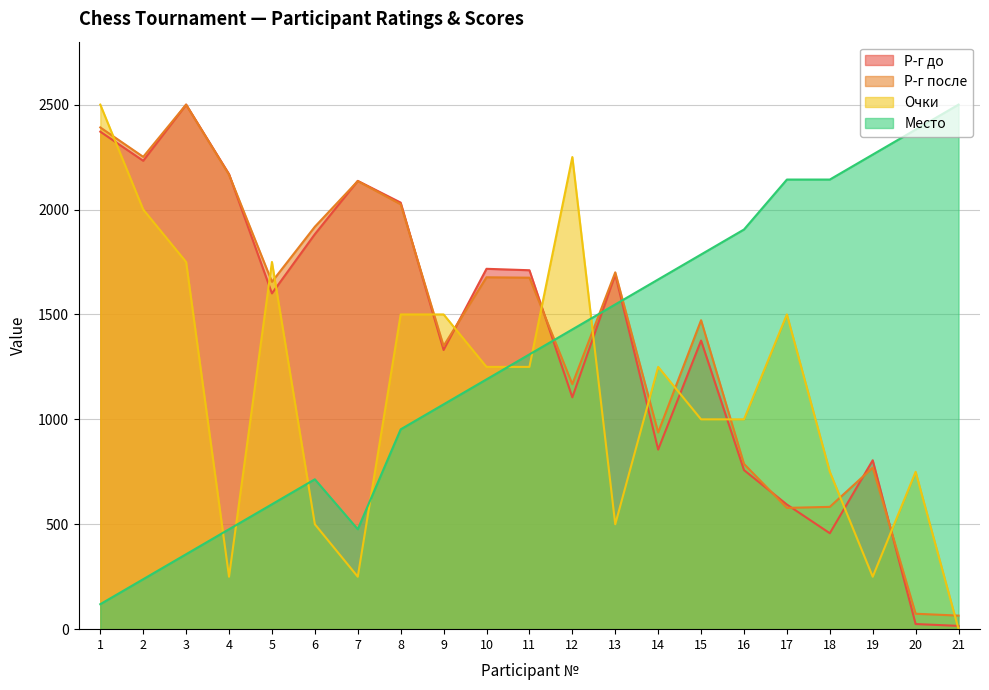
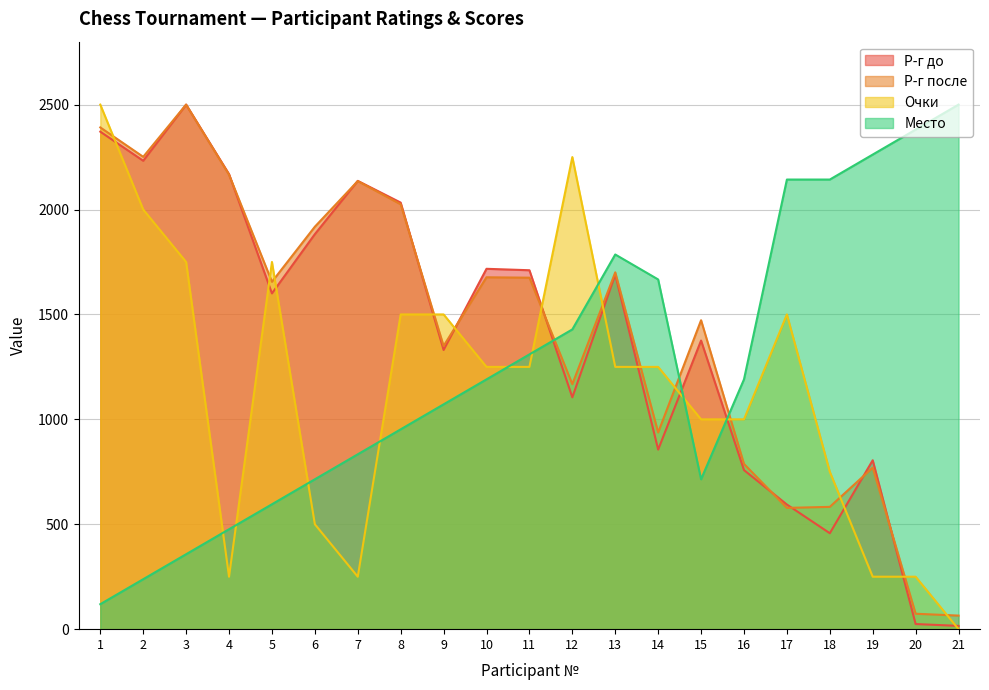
Место, 7: 480 -> 830
Очки, 13: 500 -> 1250
Место, 13: 1550 -> 1790
Место, 15: 1790 -> 710
Место, 16: 1900 -> 1190
Очки, 20: 750 -> 250
